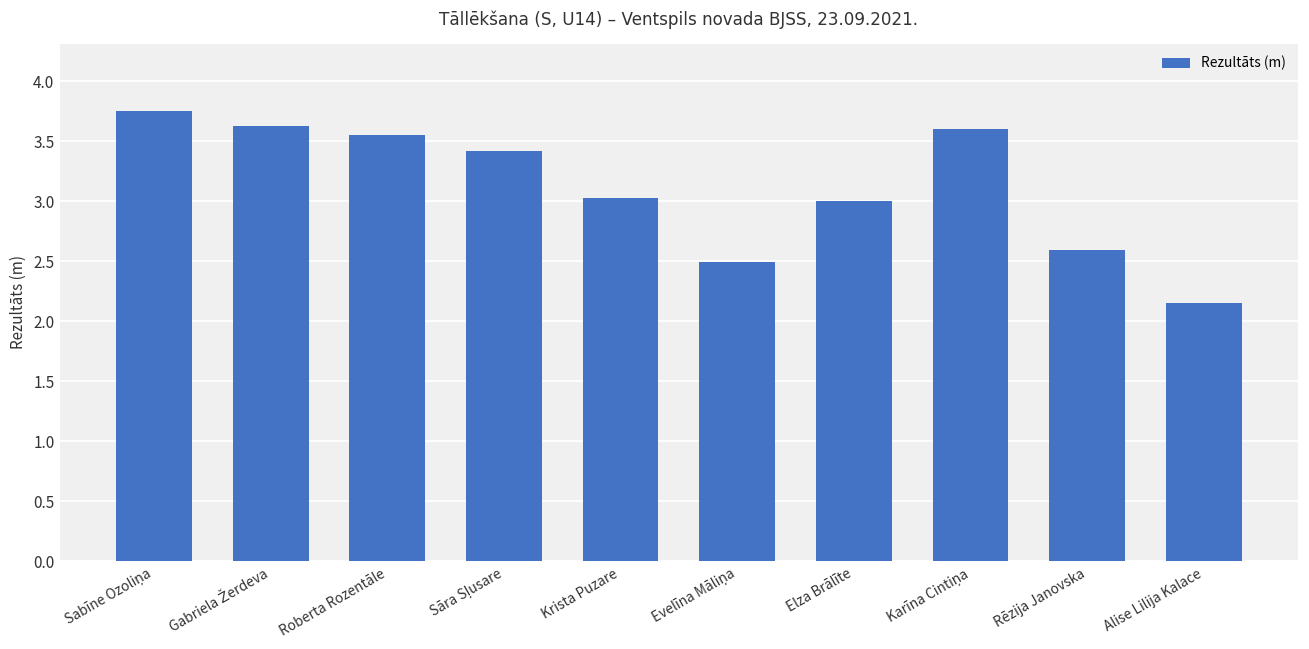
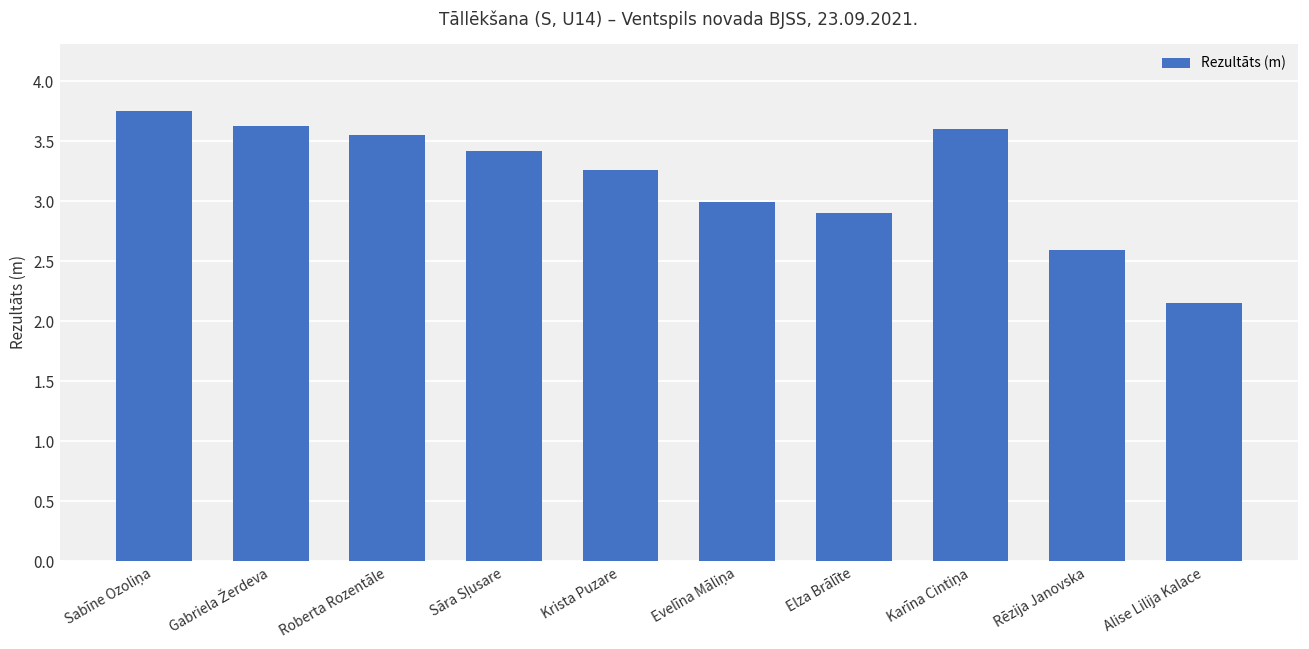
Krista Puzare: 3.03 -> 3.26
Evelīna Māliņa: 2.49 -> 2.99
Elza Brālīte: 3.0 -> 2.9
